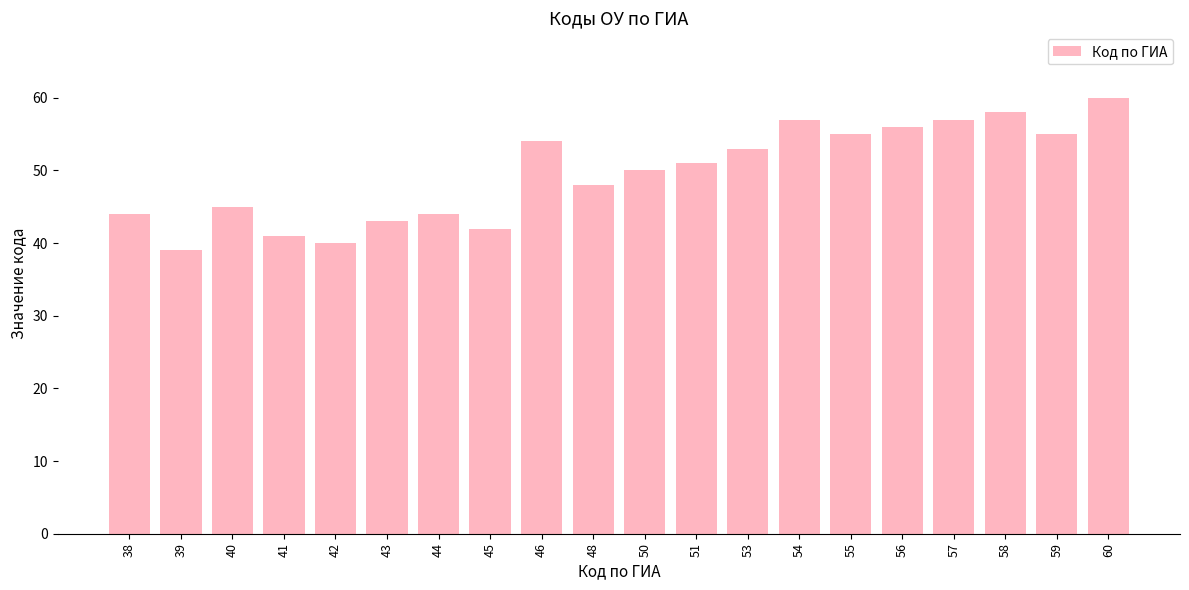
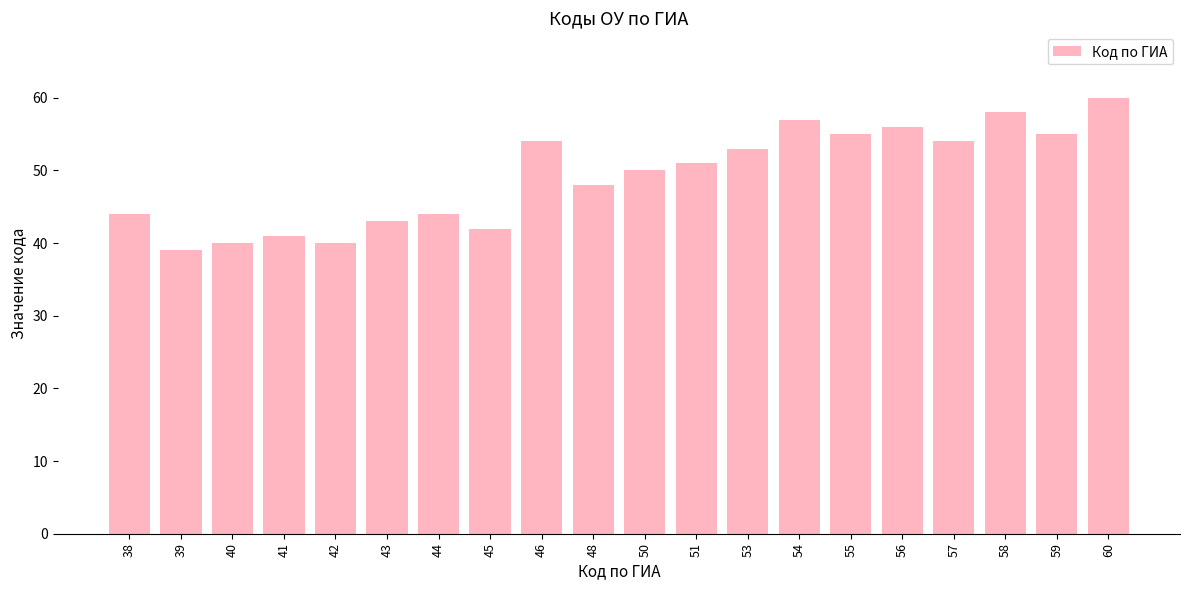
40: 45 -> 40
57: 57 -> 54
